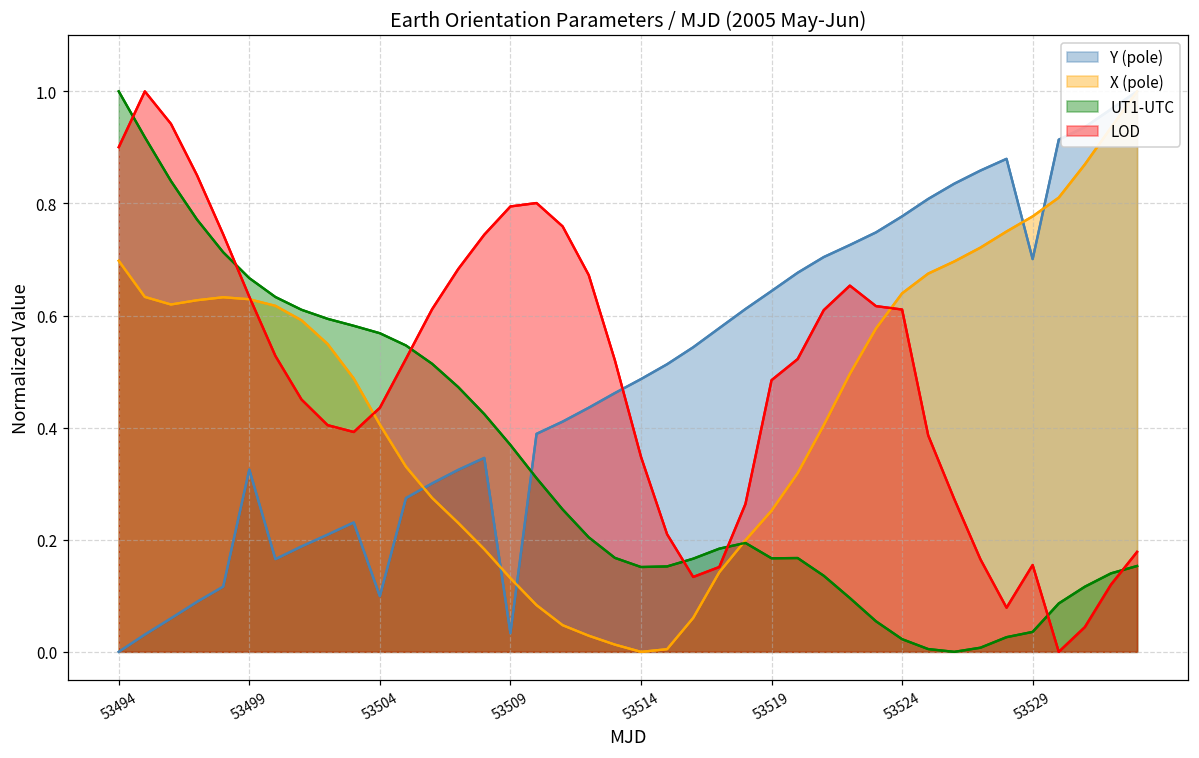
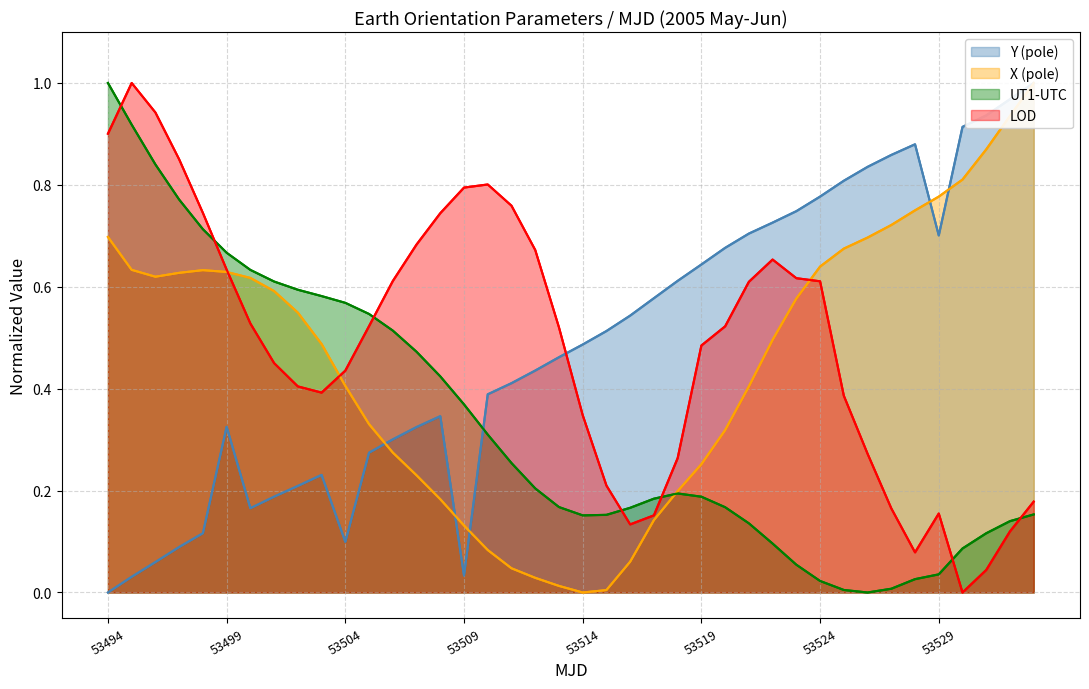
UT1-UTC, 53519: 0.17 -> 0.19
